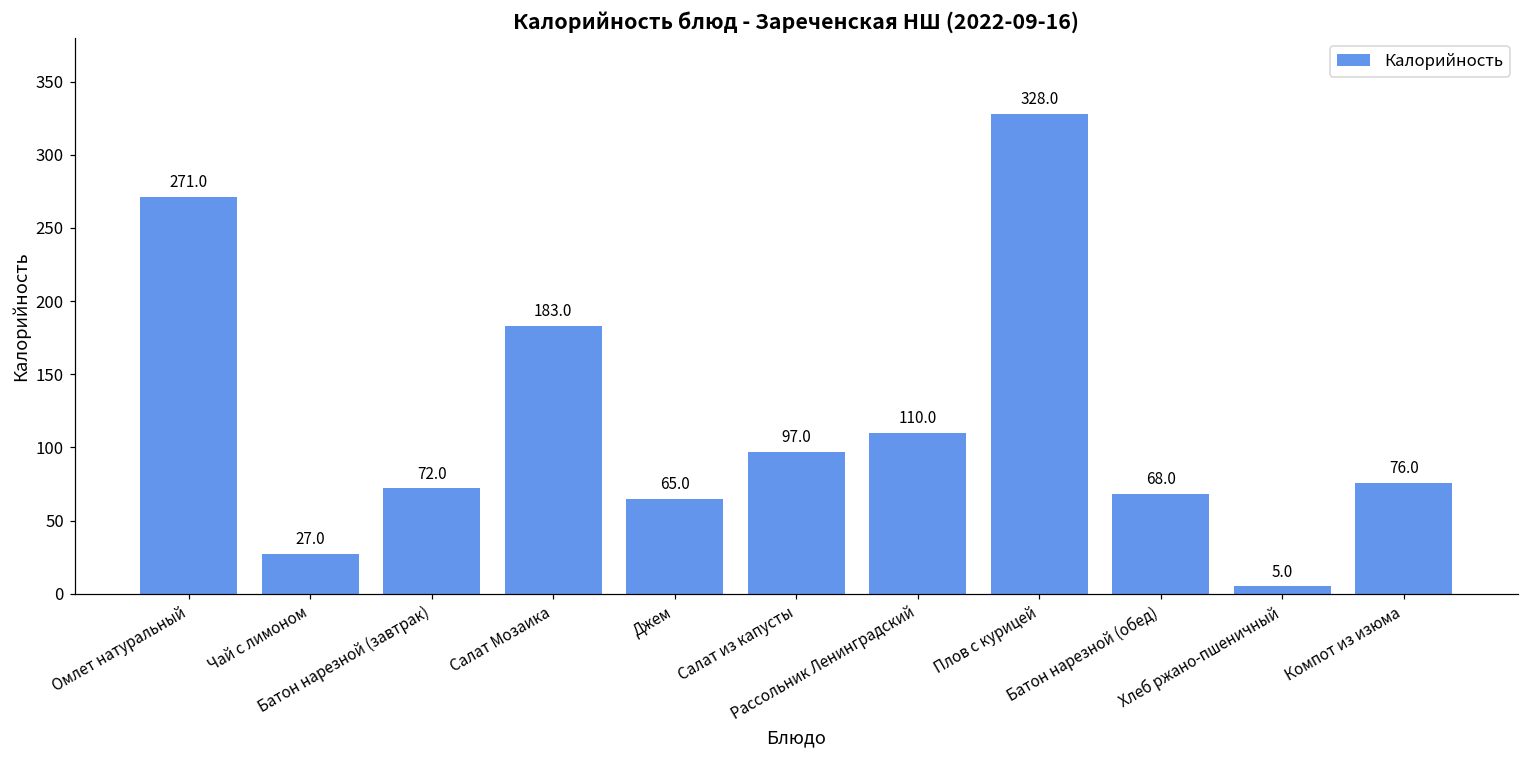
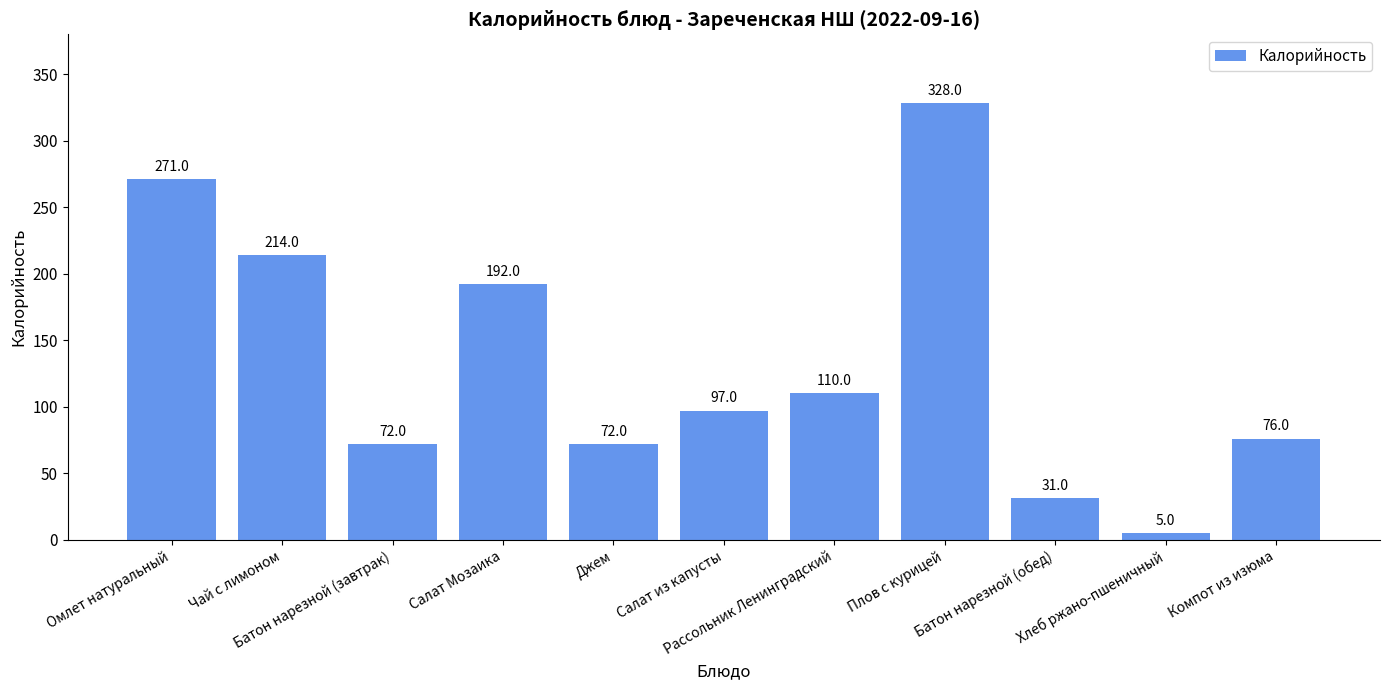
Чай с лимоном: 27.0 -> 214.0
Салат Мозаика: 183.0 -> 192.0
Джем: 65.0 -> 72.0
Батон нарезной (обед): 68.0 -> 31.0
